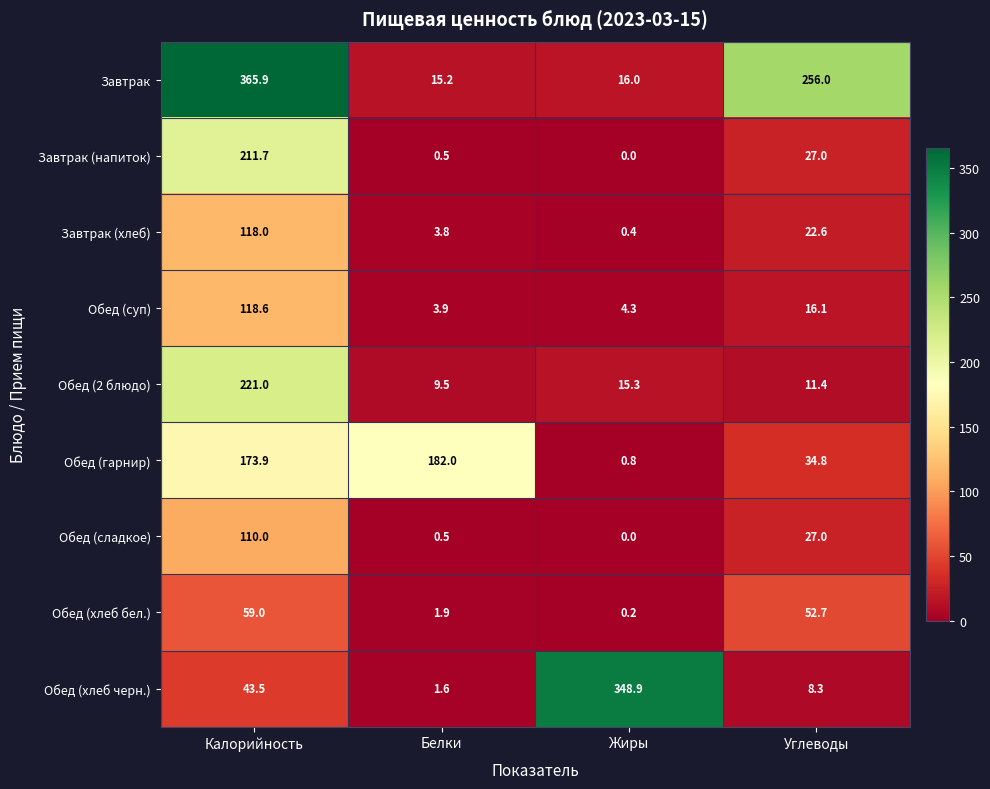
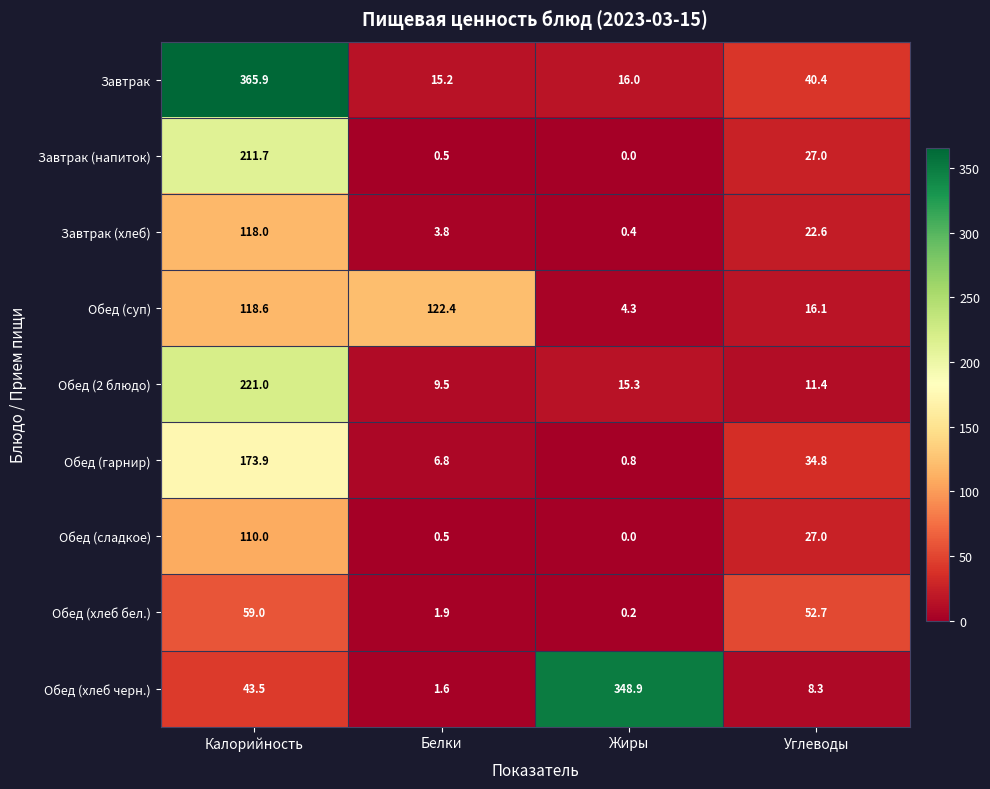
Завтрак, Углеводы: 256.0 -> 40.4
Обед (суп), Белки: 3.9 -> 122.4
Обед (гарнир), Белки: 182.0 -> 6.8
